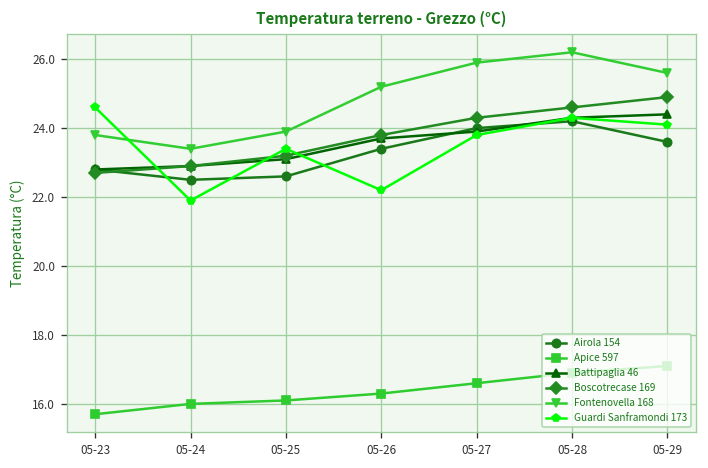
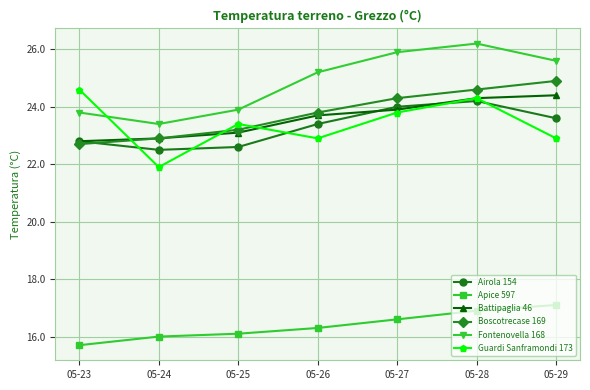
Guardi Sanframondi 173, 05-26: 22.2 -> 22.9
Guardi Sanframondi 173, 05-29: 24.1 -> 22.9
